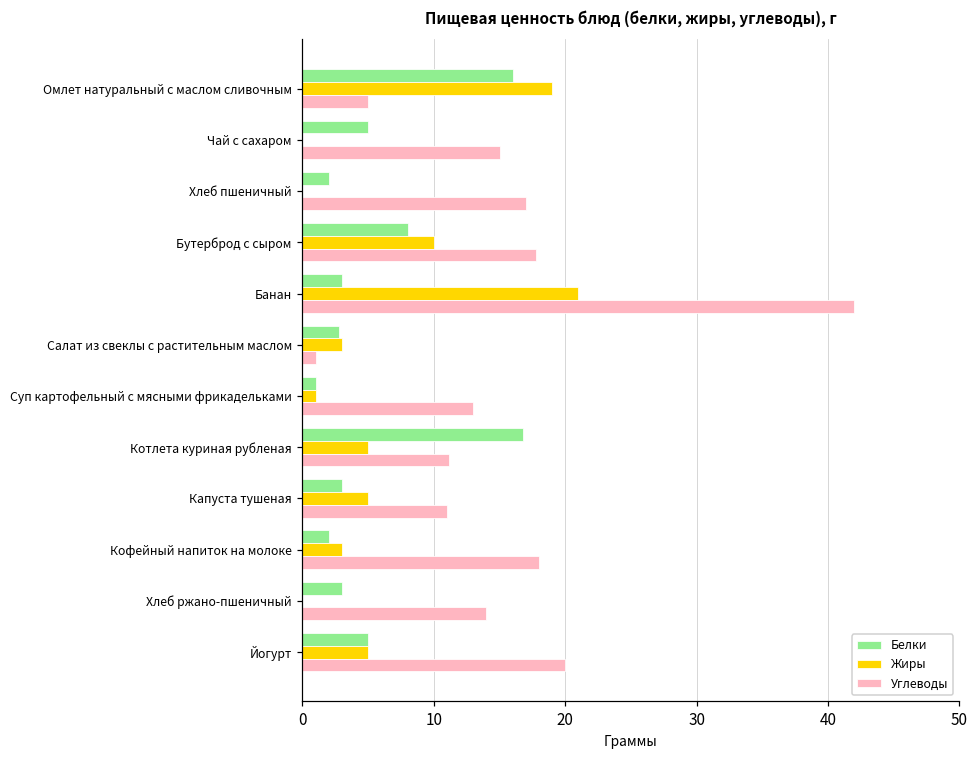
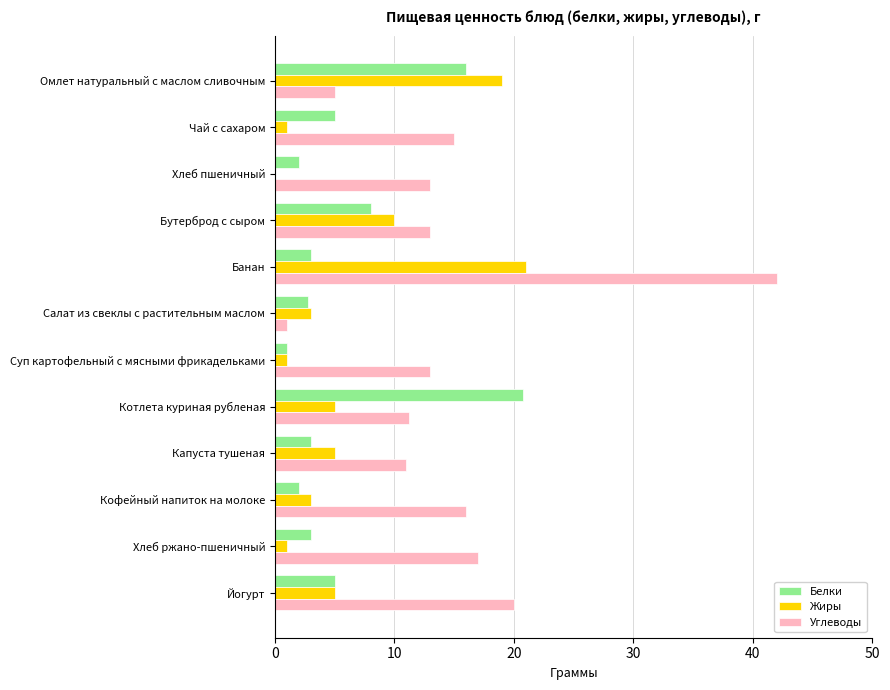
Жиры, Чай с сахаром: 0 -> 1
Углеводы, Хлеб пшеничный: 17 -> 13
Углеводы, Бутерброд с сыром: 17.8 -> 13.0
Белки, Котлета куриная рубленая: 16.8 -> 20.8
Углеводы, Кофейный напиток на молоке: 18 -> 16
Жиры, Хлеб ржано-пшеничный: 0 -> 1
Углеводы, Хлеб ржано-пшеничный: 14 -> 17
